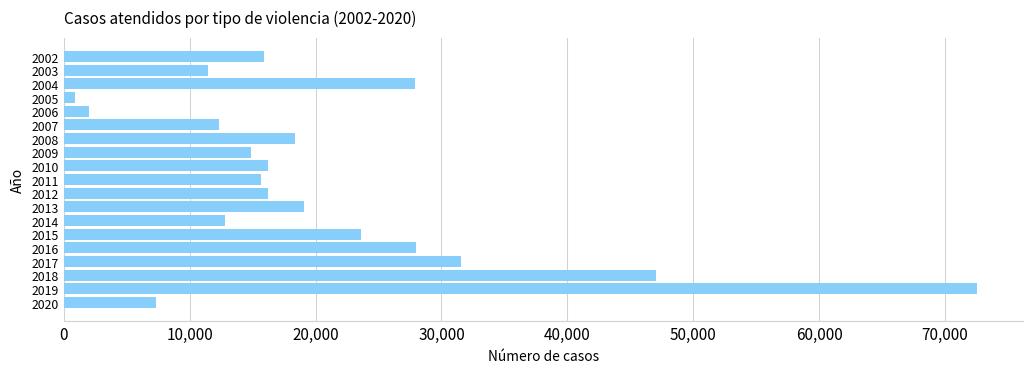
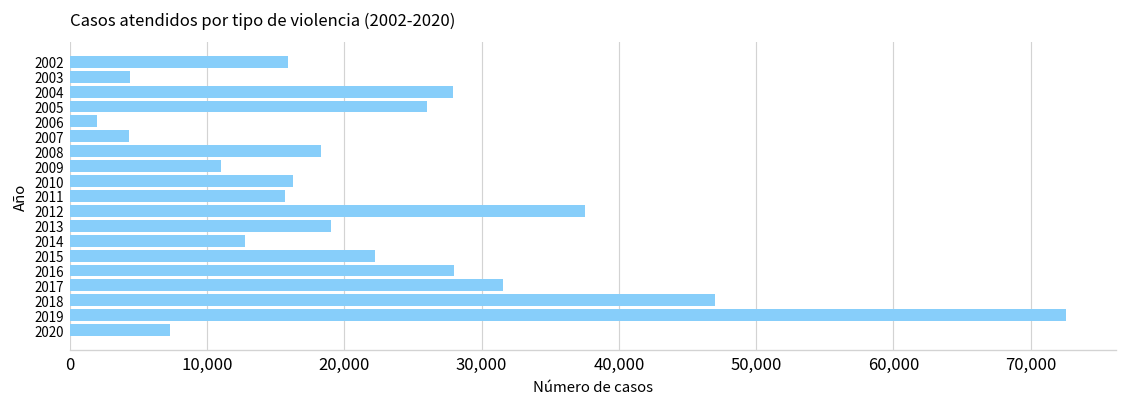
2003: 11,500 -> 4,400
2005: 900 -> 26,000
2007: 12,300 -> 4,300
2009: 14,800 -> 11,000
2012: 16,200 -> 37,500
2015: 23,600 -> 22,200
